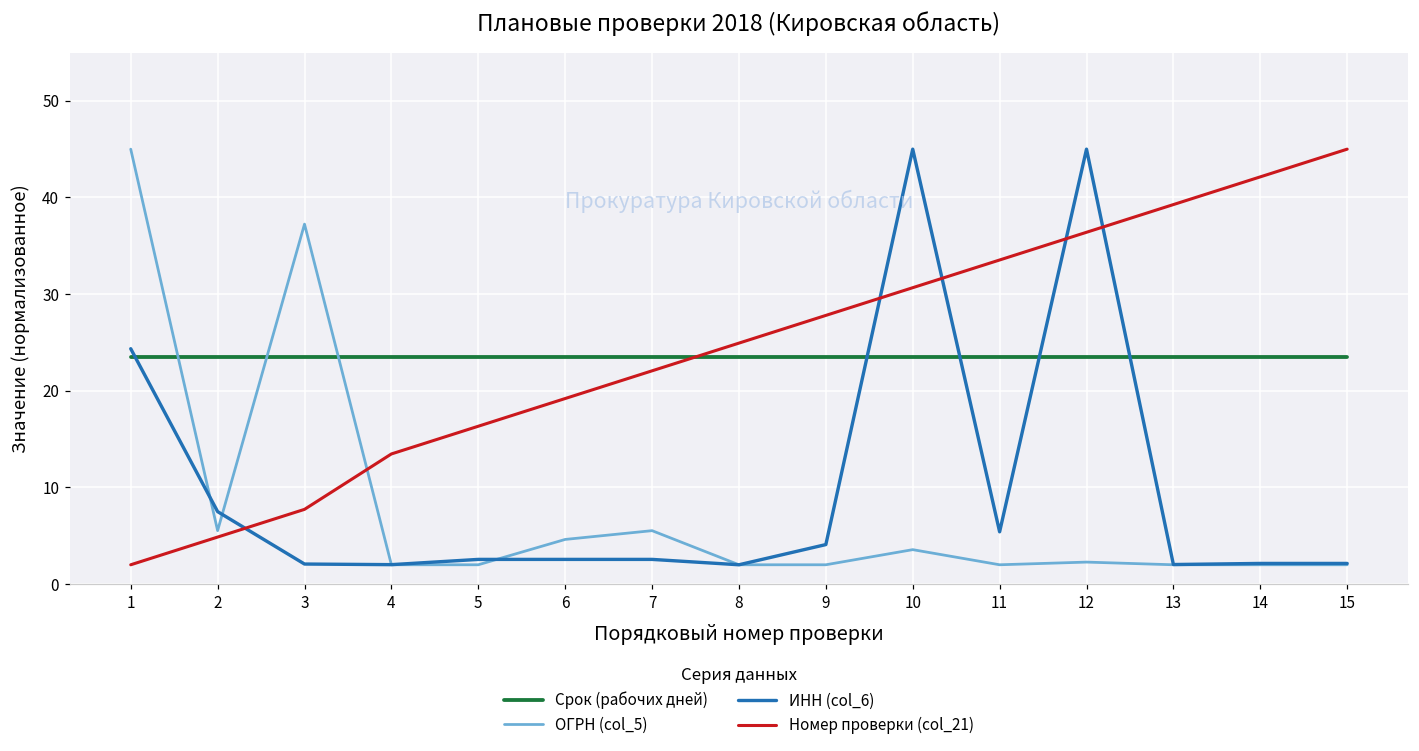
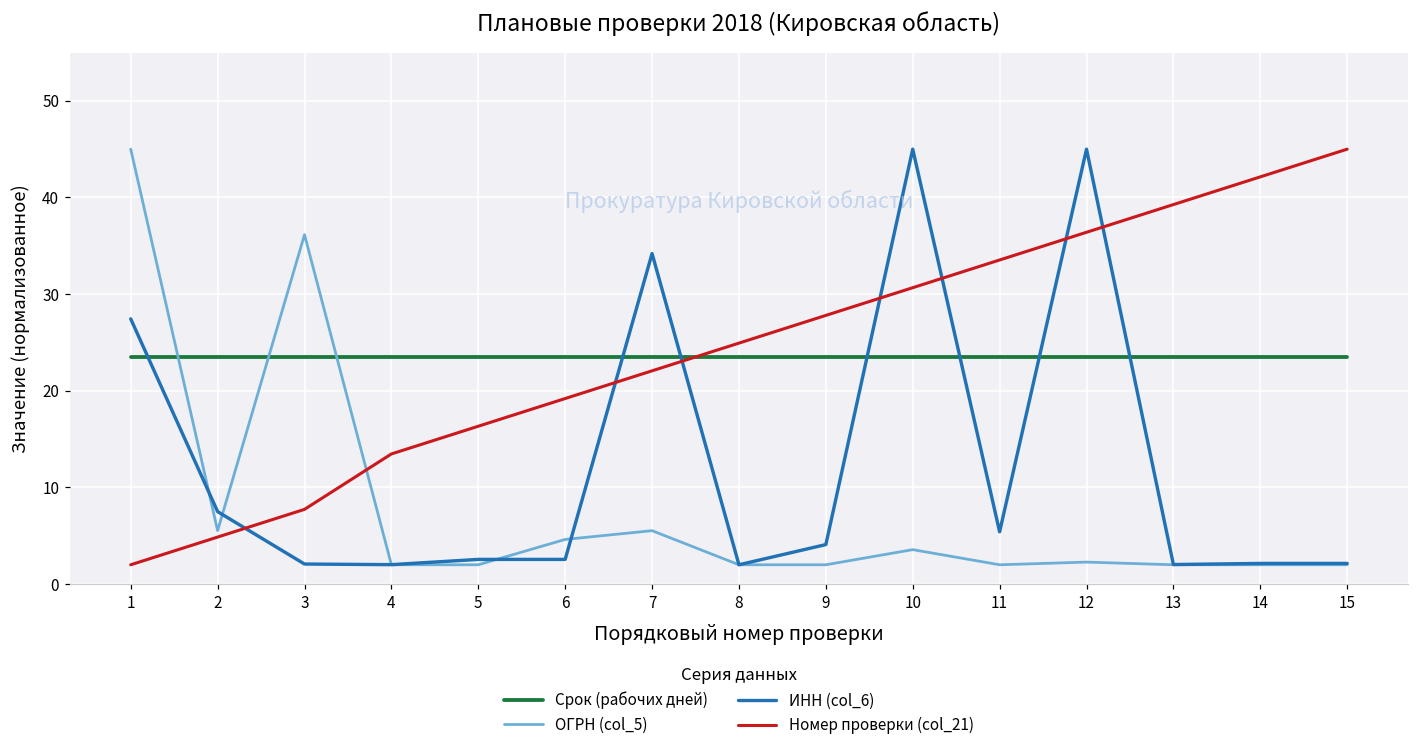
ИНН (col_6), 1: 24 -> 27
ОГРН (col_5), 3: 37 -> 36
ИНН (col_6), 7: 3 -> 34
